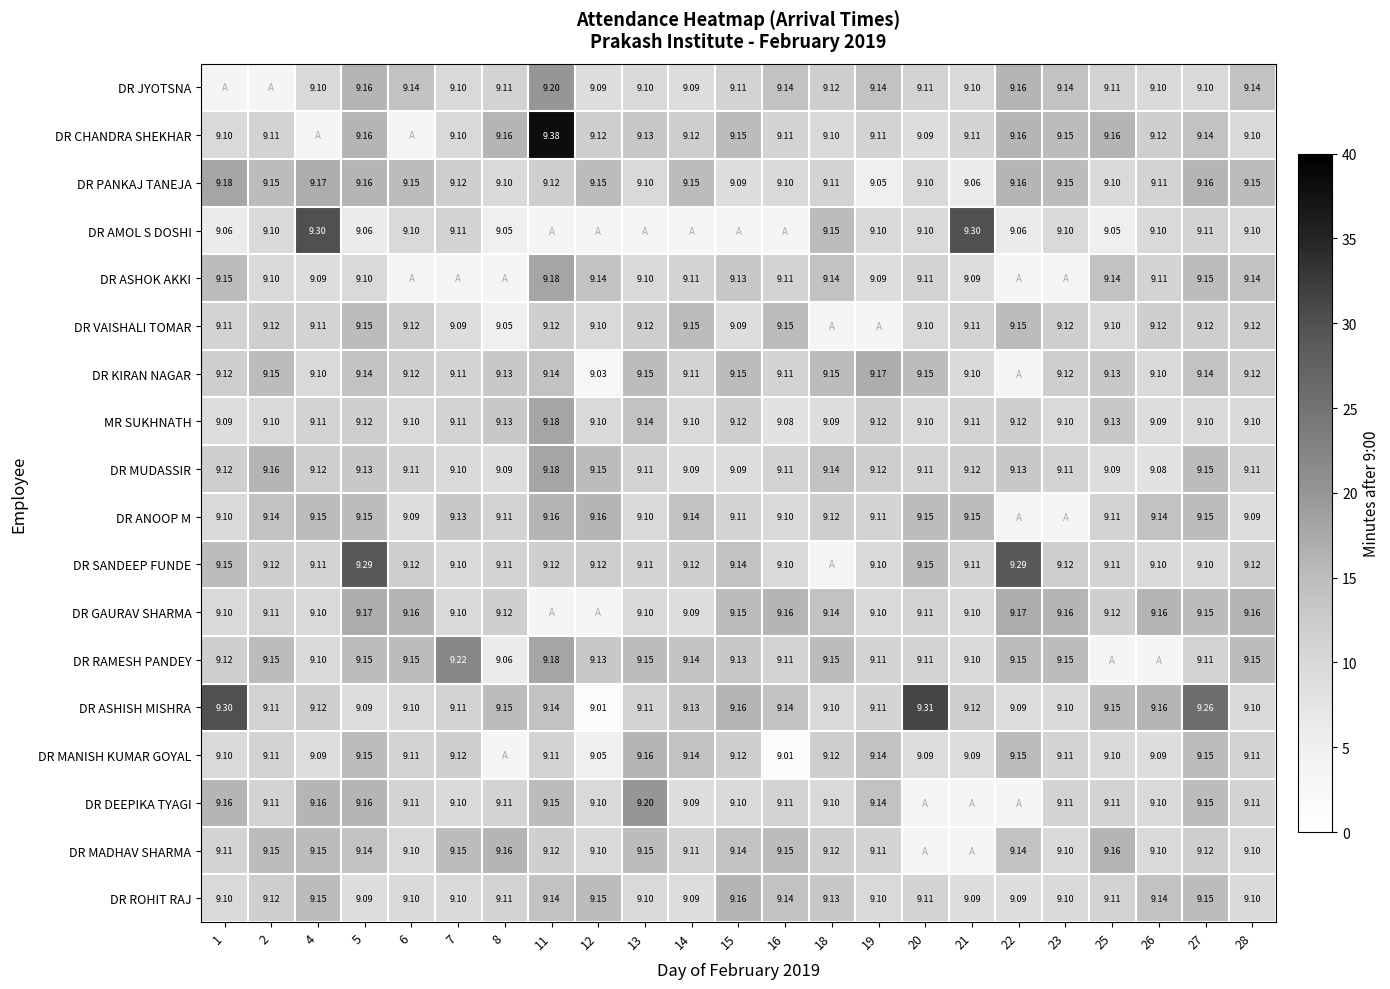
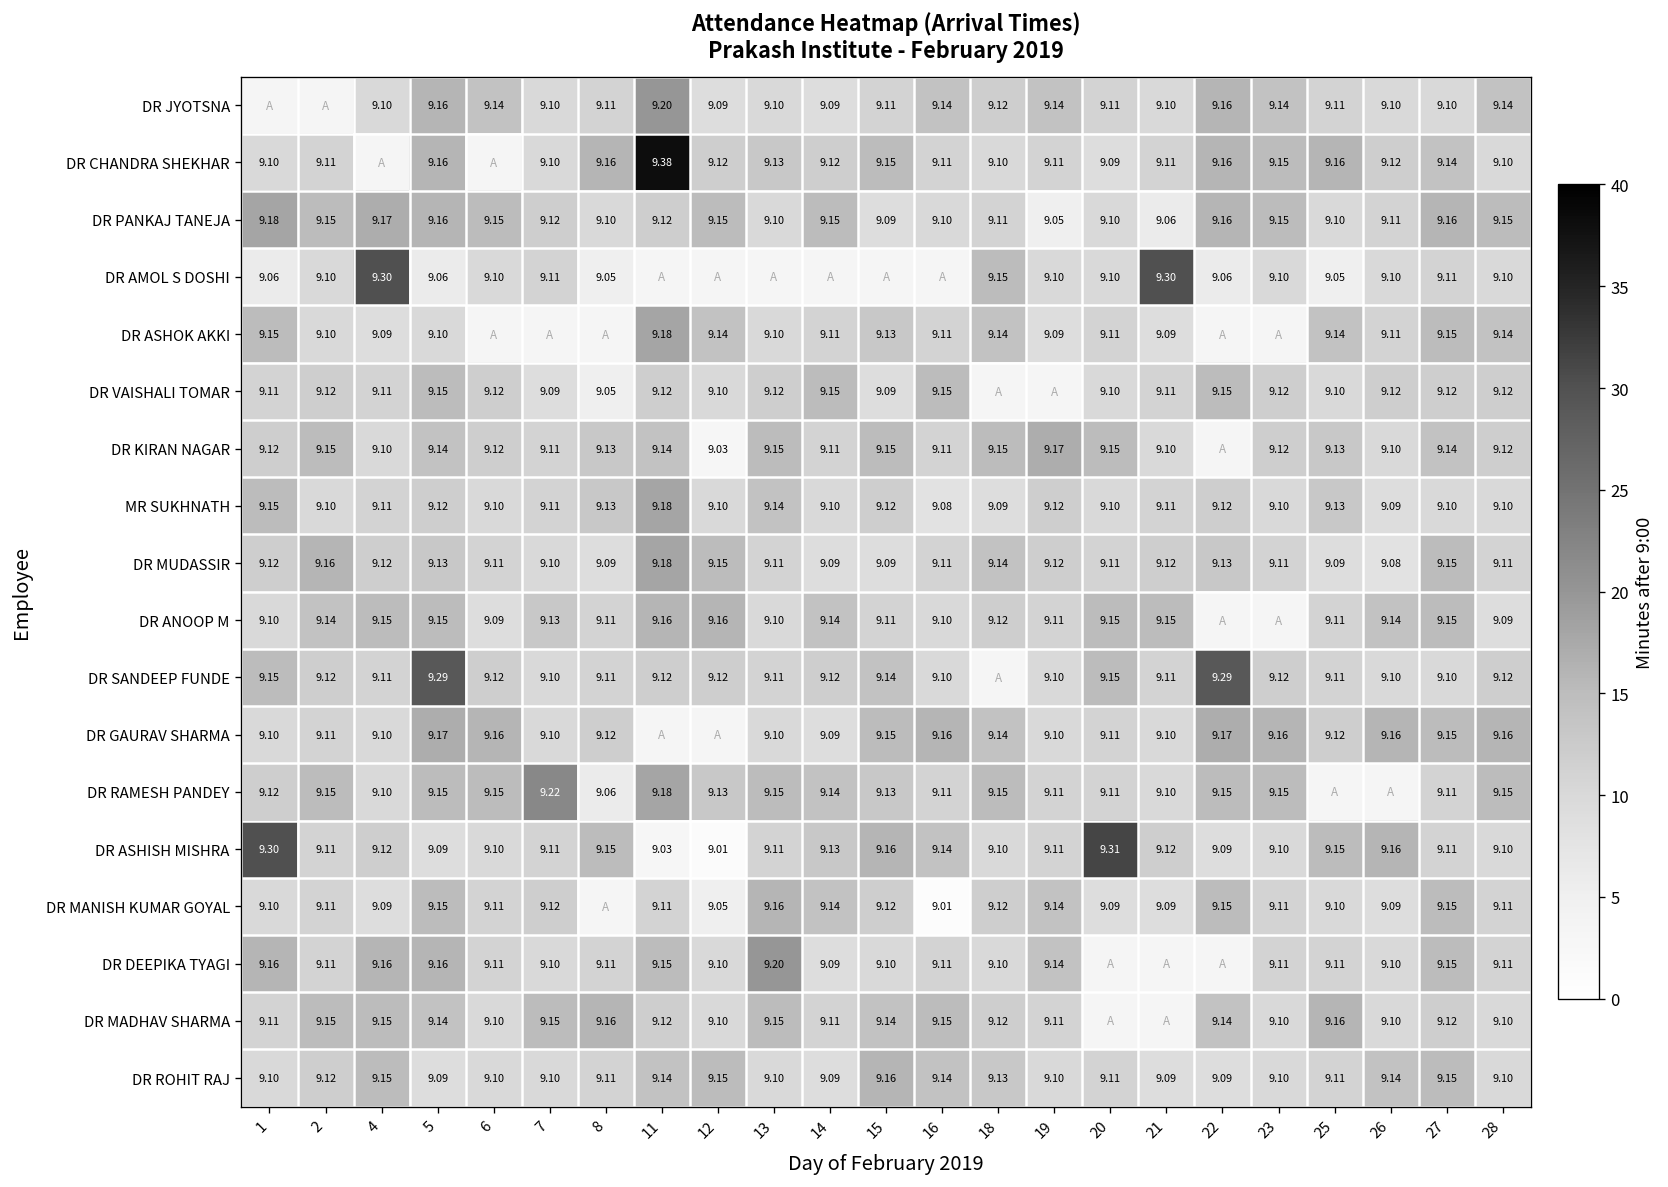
MR SUKHNATH, 1: 9.09 -> 9.15
DR ASHISH MISHRA, 11: 9.14 -> 9.03
DR ASHISH MISHRA, 27: 9.26 -> 9.11
